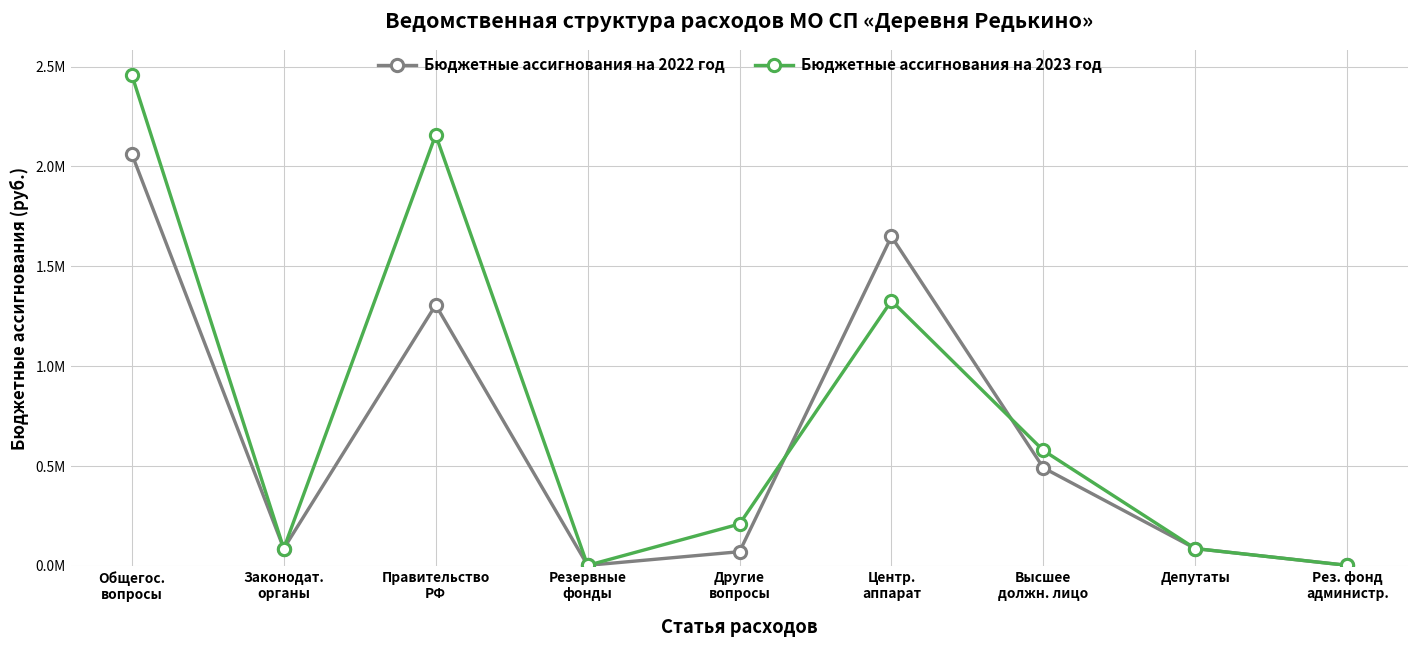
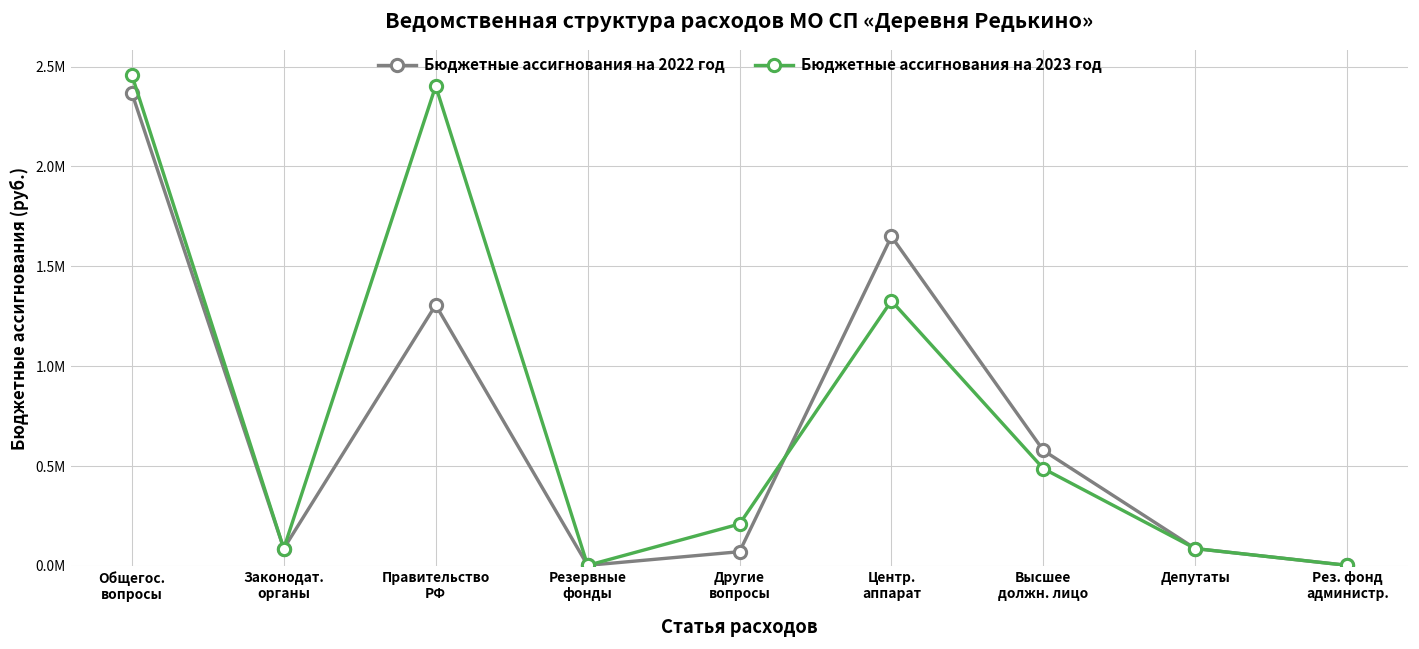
Бюджетные ассигнования на 2022 год, Общегос. вопросы: 2060000 -> 2370000
Бюджетные ассигнования на 2023 год, Правительство РФ: 2160000 -> 2400000
Бюджетные ассигнования на 2022 год, Высшее должн. лицо: 490000 -> 580000
Бюджетные ассигнования на 2023 год, Высшее должн. лицо: 580000 -> 490000
